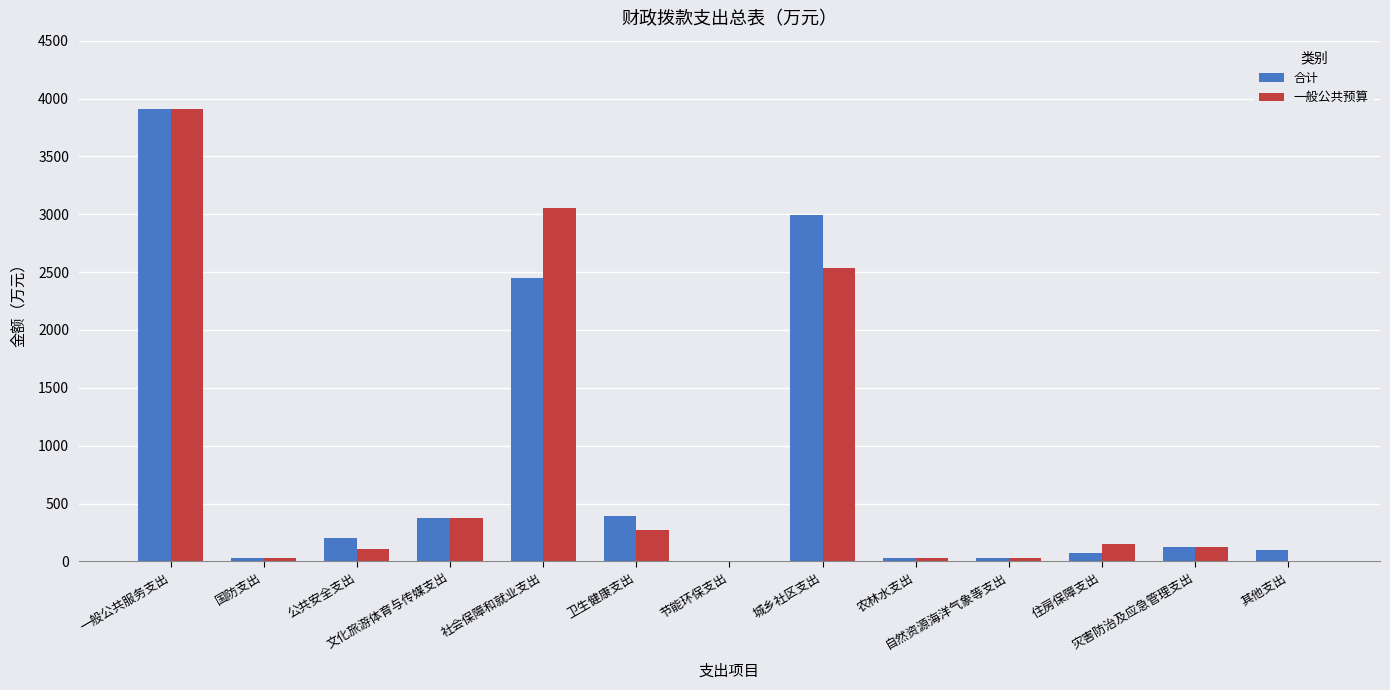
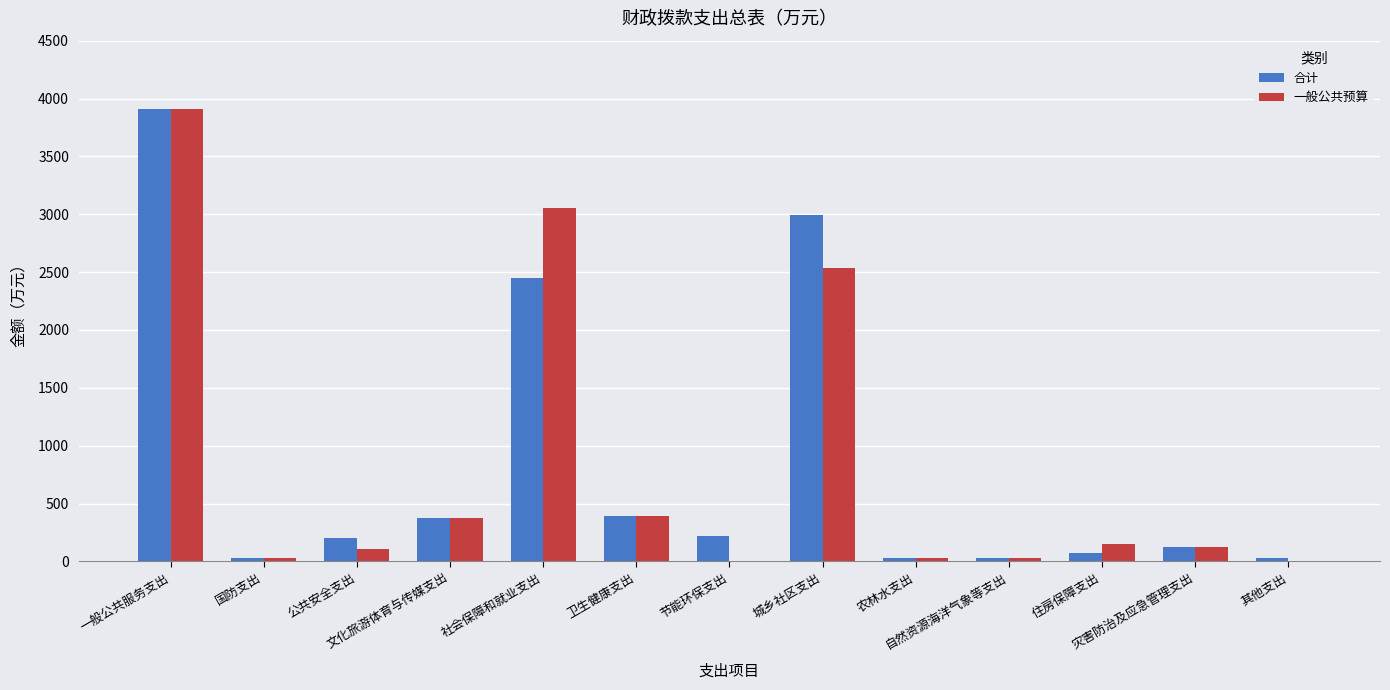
一般公共预算, 卫生健康支出: 270 -> 390
合计, 节能环保支出: 10 -> 220
合计, 其他支出: 100 -> 30
